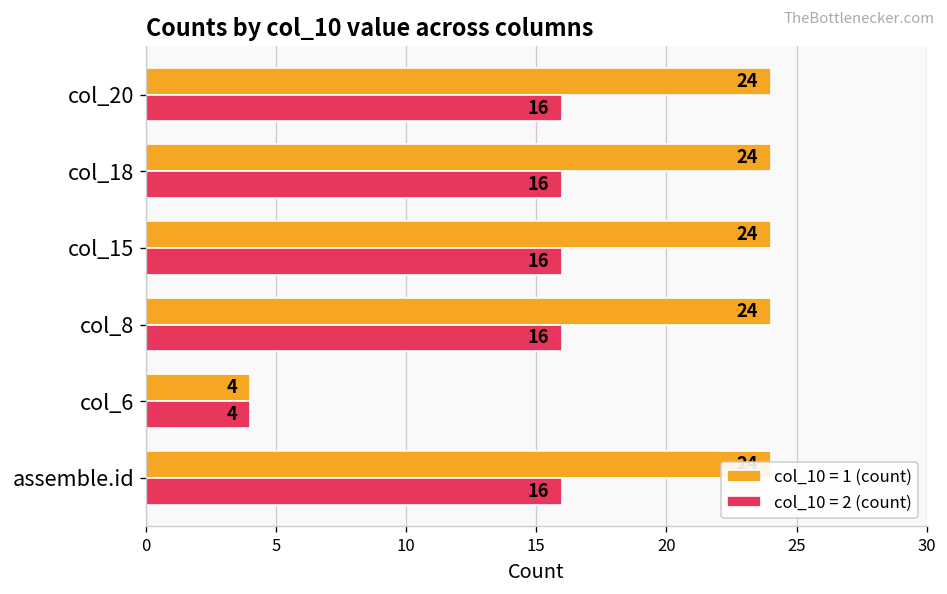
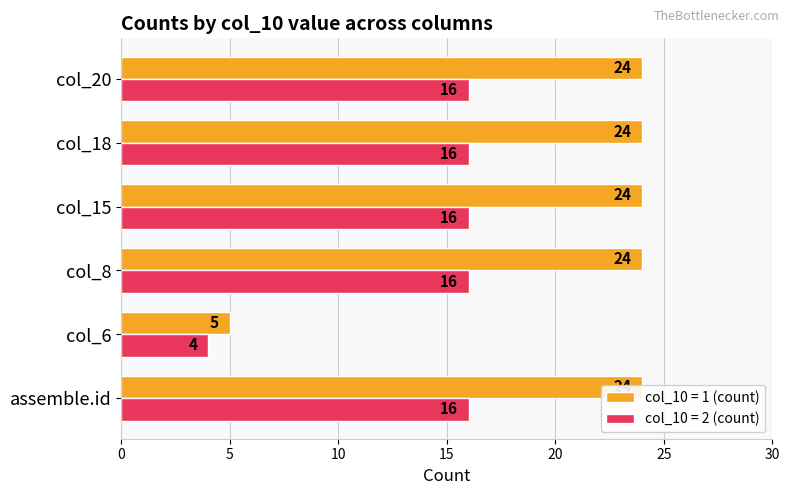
col_10 = 1 (count), col_6: 4 -> 5
